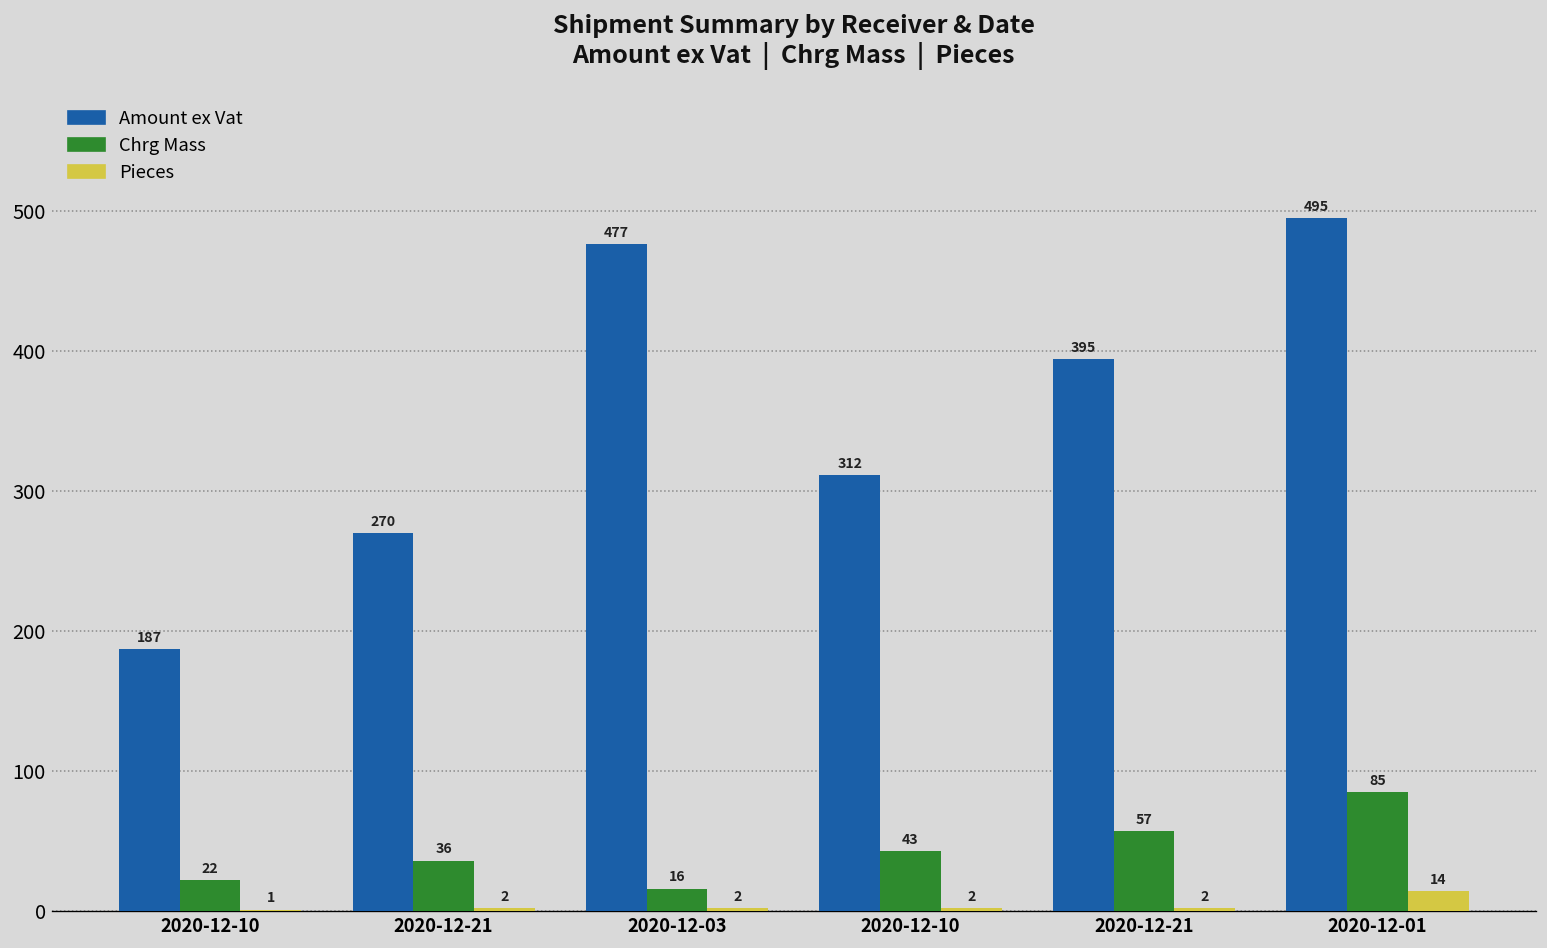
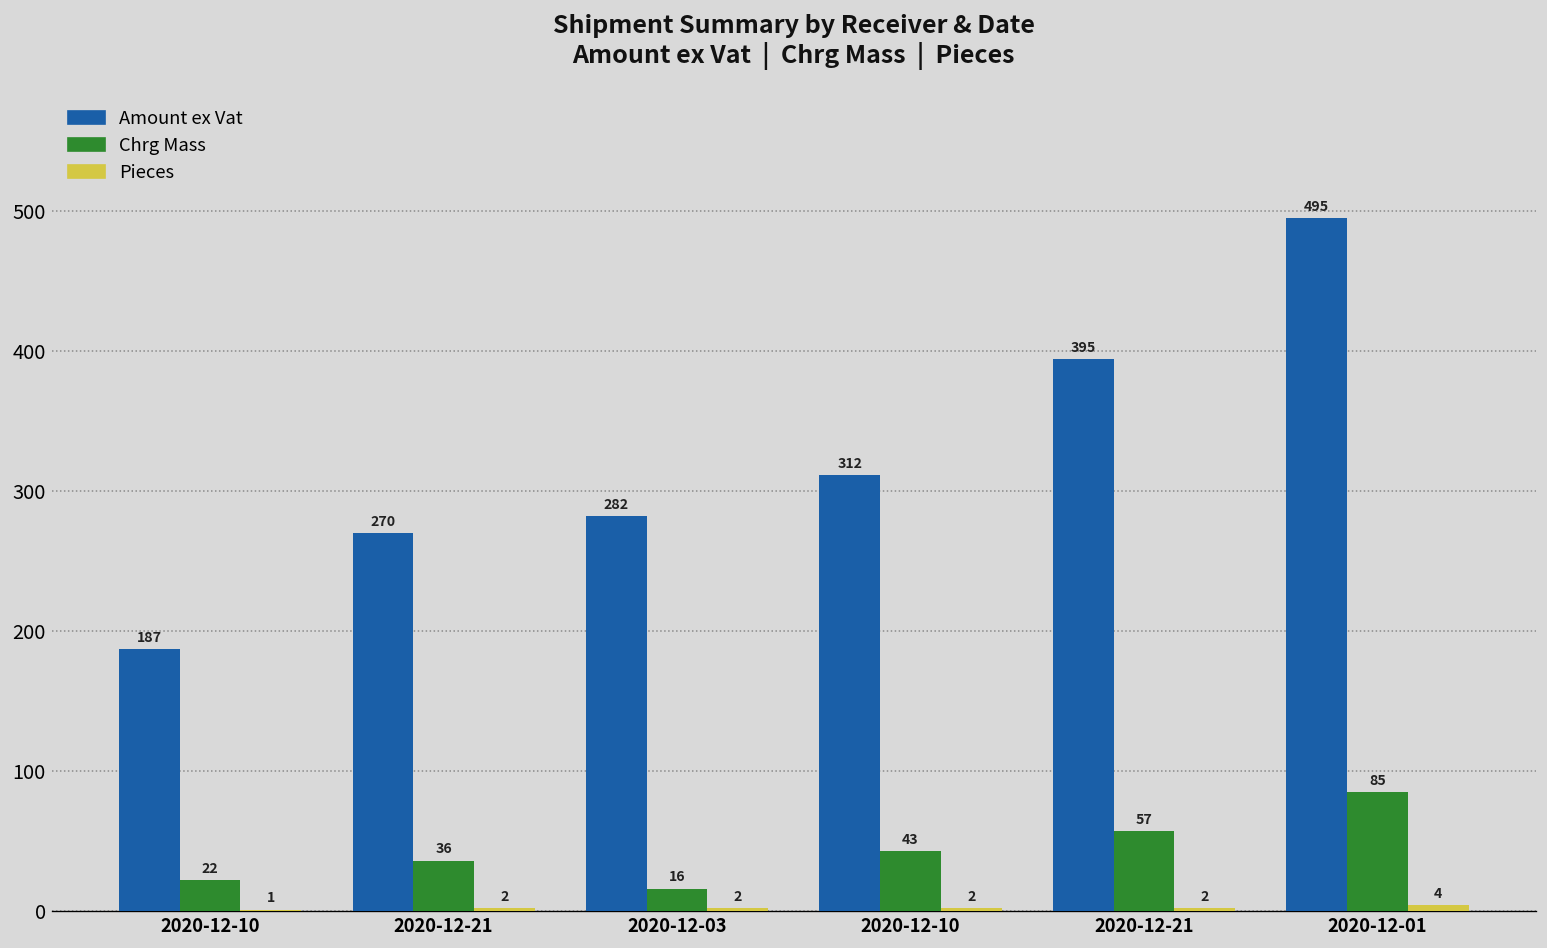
Amount ex Vat, 2020-12-03: 477 -> 282
Pieces, 2020-12-01: 14 -> 4
